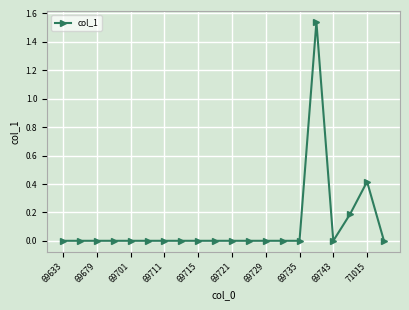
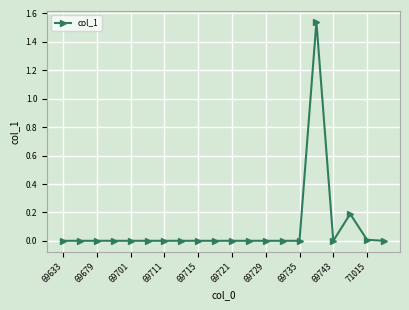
71015: 0.42 -> 0.01
